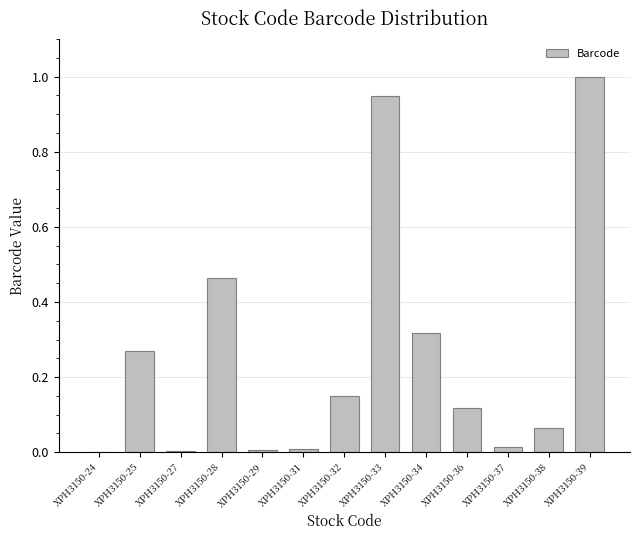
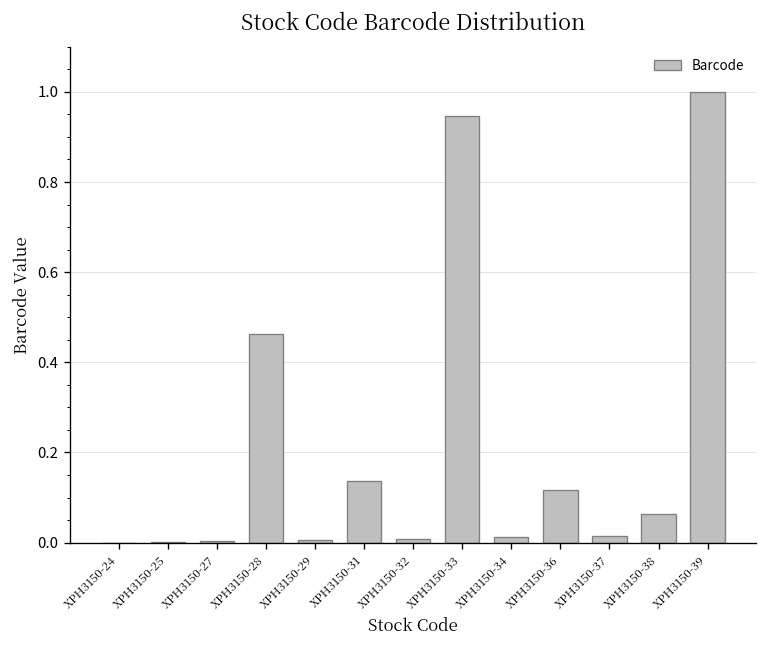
XPH3150-25: 0.27 -> 0.00
XPH3150-31: 0.01 -> 0.14
XPH3150-32: 0.15 -> 0.01
XPH3150-34: 0.32 -> 0.01
